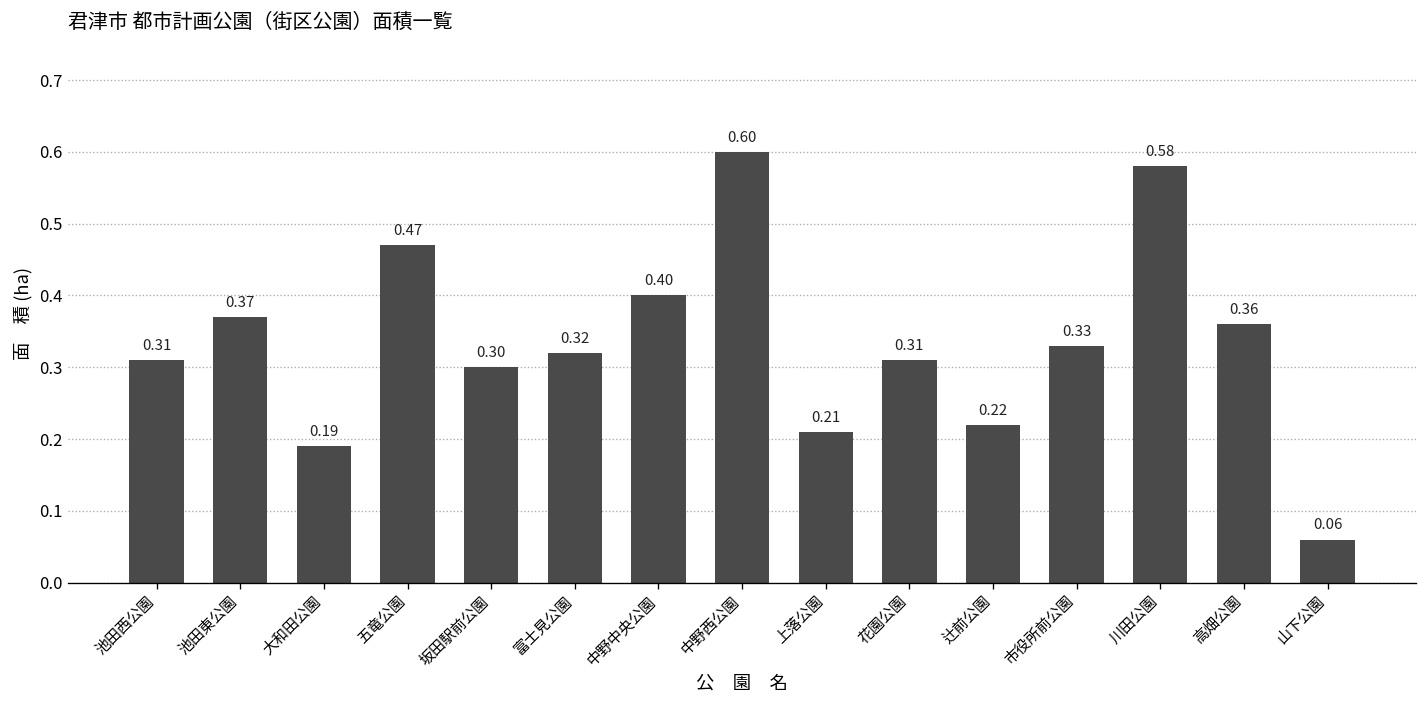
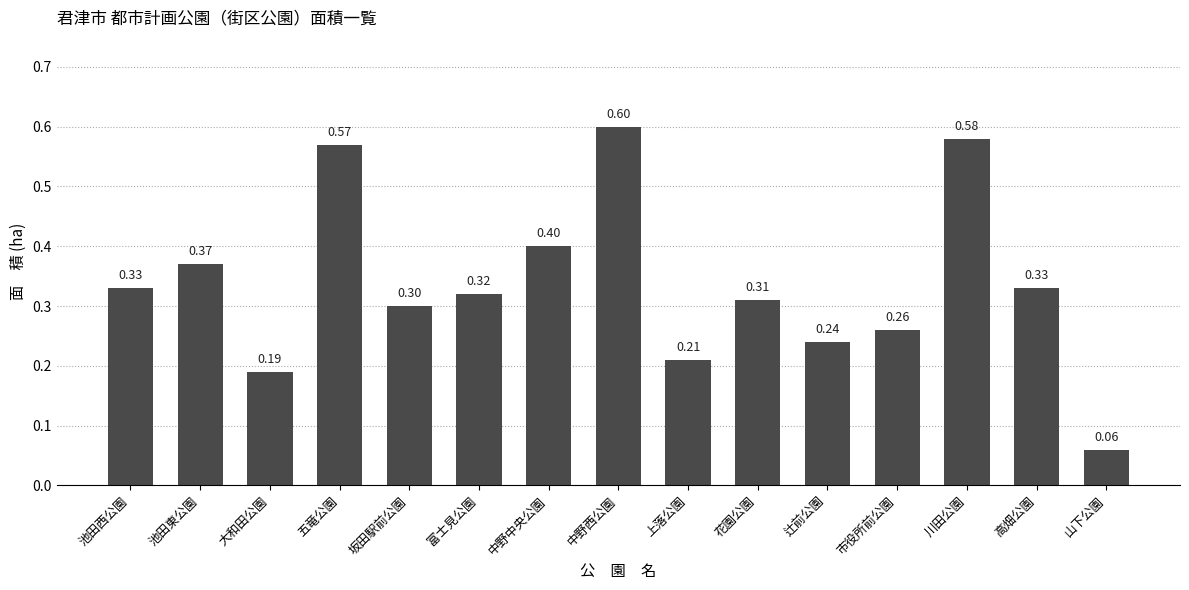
池田西公園: 0.31 -> 0.33
五竜公園: 0.47 -> 0.57
辻前公園: 0.22 -> 0.24
市役所前公園: 0.33 -> 0.26
高畑公園: 0.36 -> 0.33
